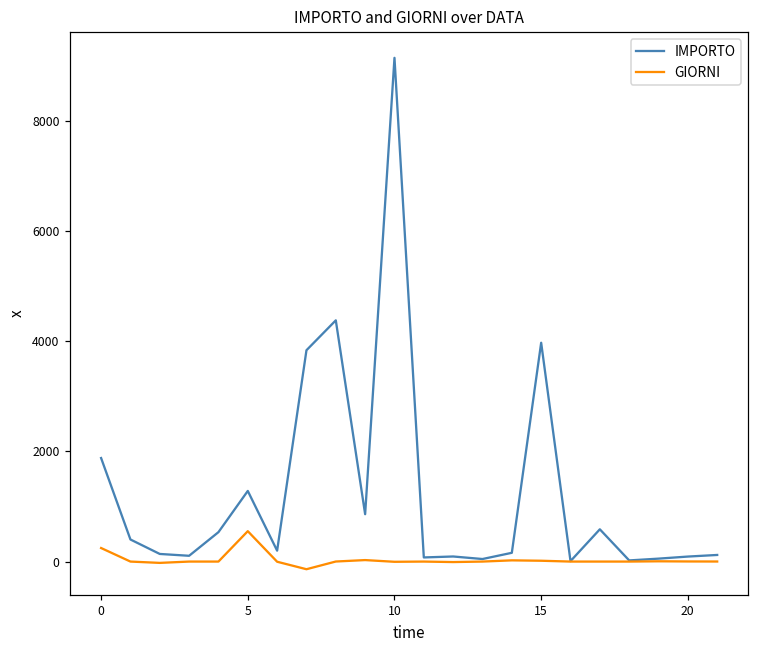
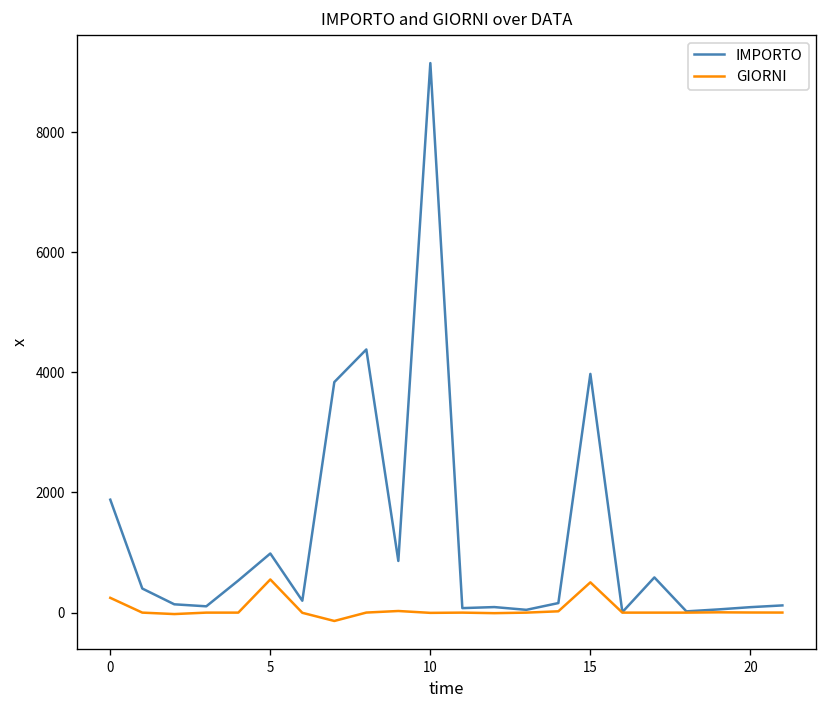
IMPORTO, 5: 1300 -> 1000
GIORNI, 15: 0 -> 500
